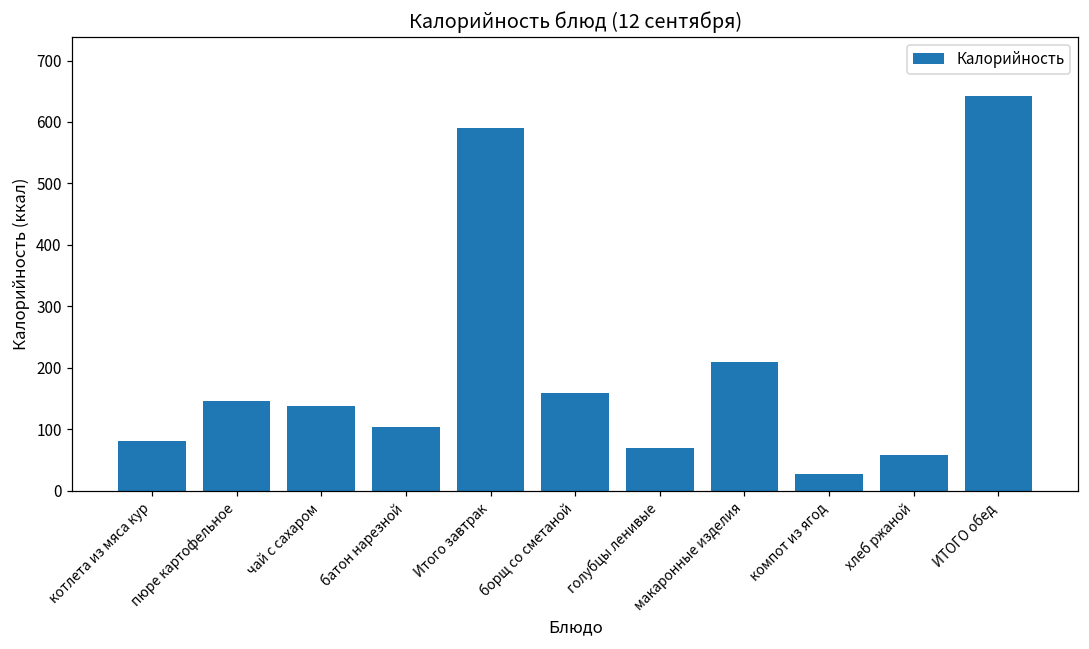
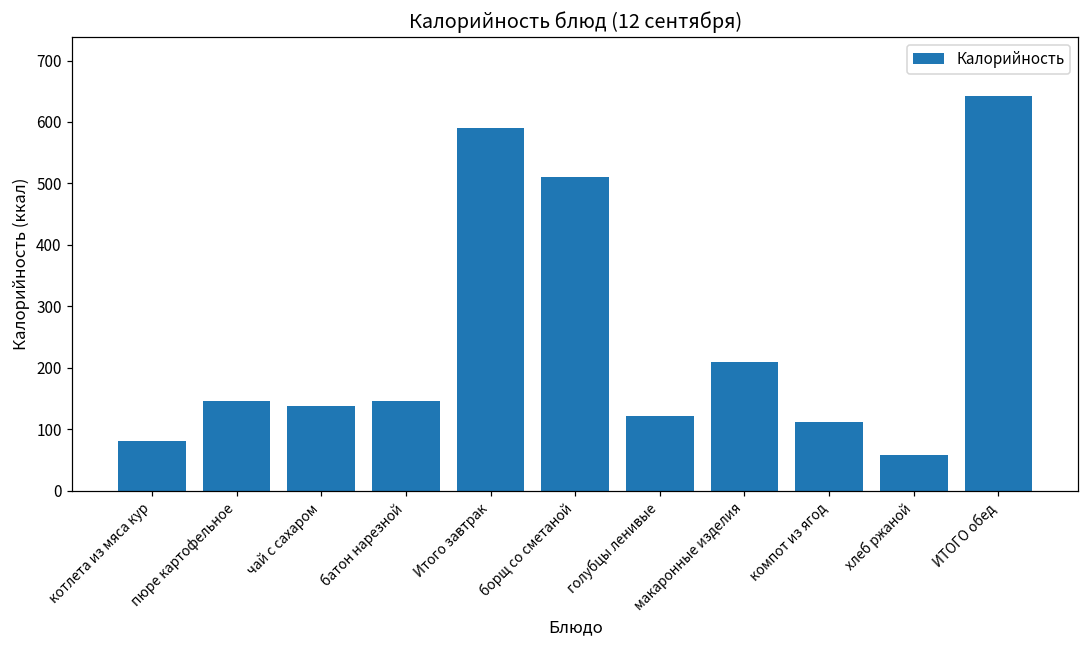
батон нарезной: 100 -> 150
борщ со сметаной: 160 -> 510
голубцы ленивые: 70 -> 120
компот из ягод: 30 -> 110
